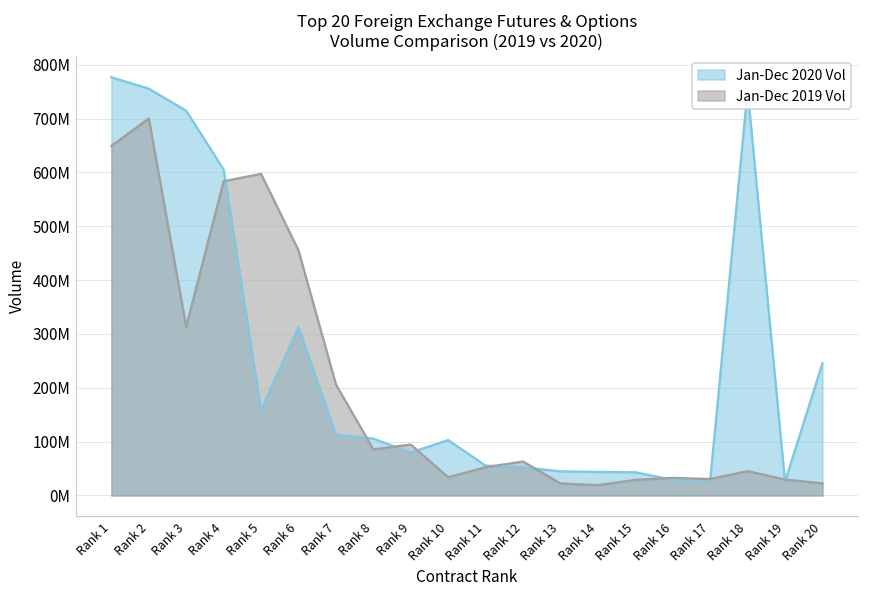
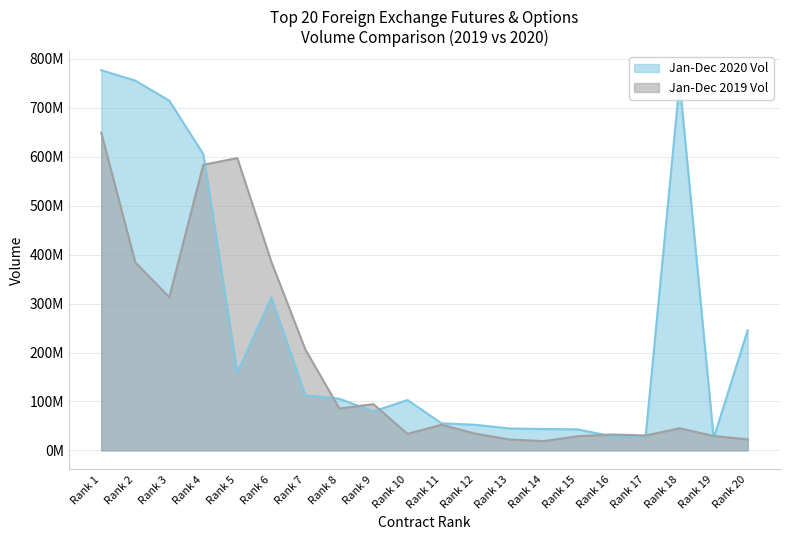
Jan-Dec 2019 Vol, Rank 2: 700000000 -> 380000000
Jan-Dec 2019 Vol, Rank 6: 460000000 -> 390000000
Jan-Dec 2019 Vol, Rank 12: 60000000 -> 30000000
